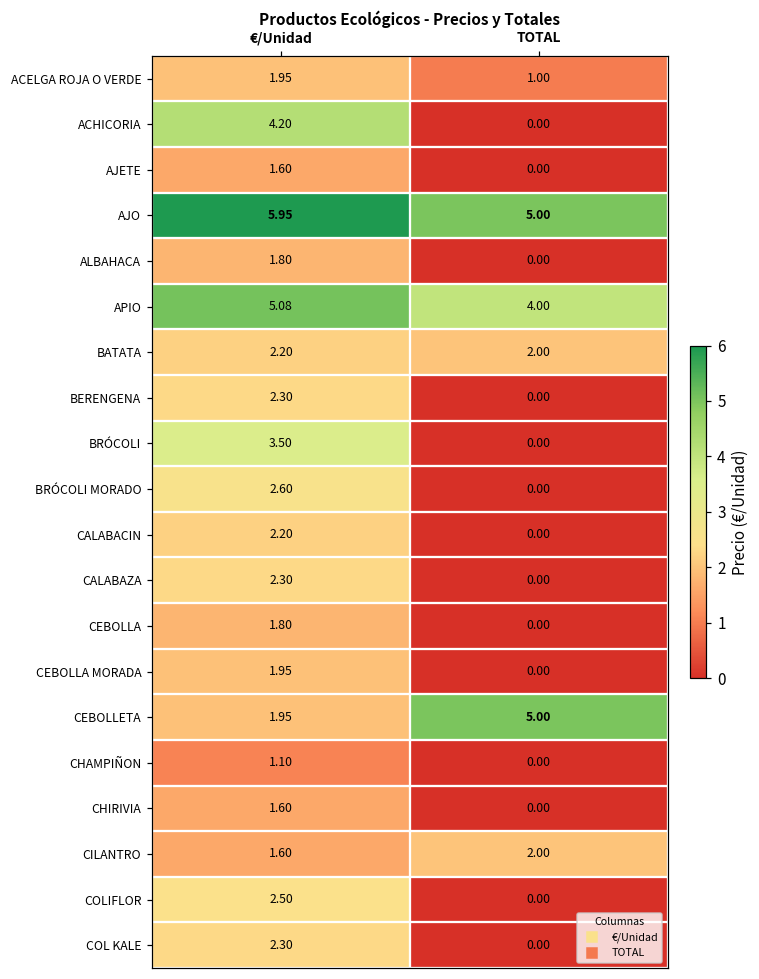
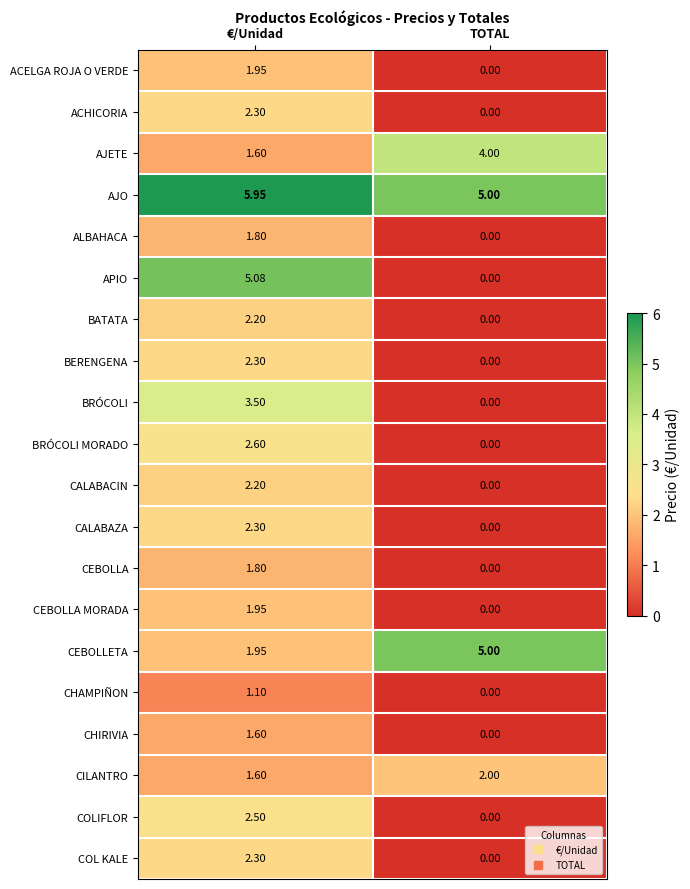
ACELGA ROJA O VERDE, TOTAL: 1.00 -> 0.00
ACHICORIA, €/Unidad: 4.20 -> 2.30
AJETE, TOTAL: 0.00 -> 4.00
APIO, TOTAL: 4.00 -> 0.00
BATATA, TOTAL: 2.00 -> 0.00
